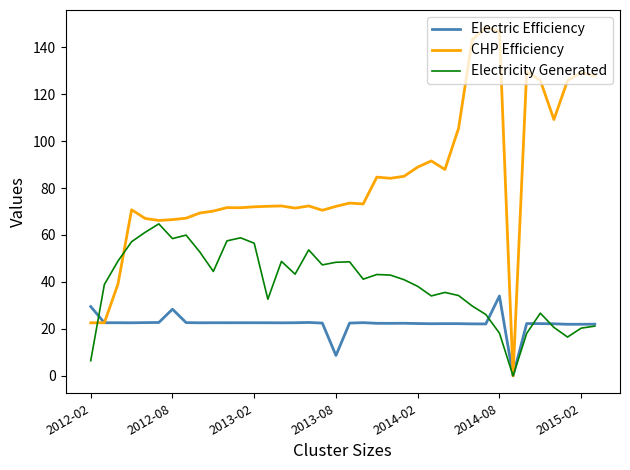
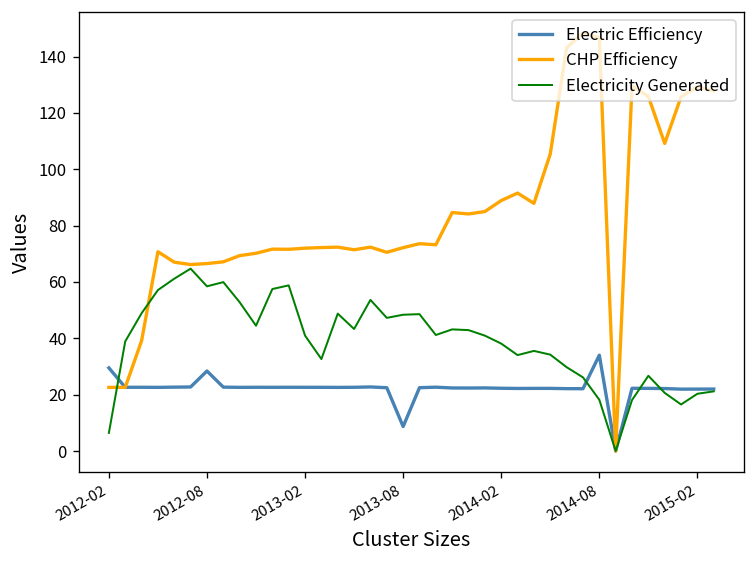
Electricity Generated, 2013-02: 56 -> 41
